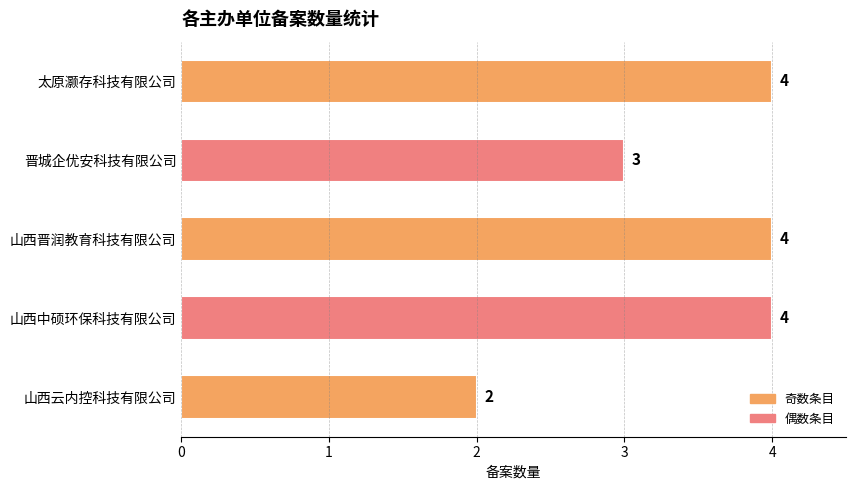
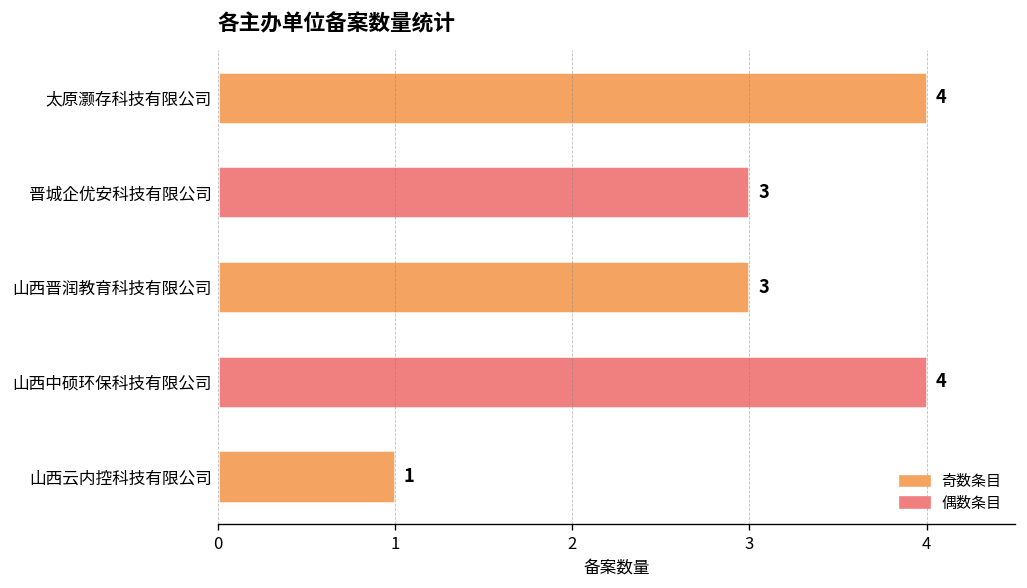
山西晋润教育科技有限公司: 4 -> 3
山西云内控科技有限公司: 2 -> 1
